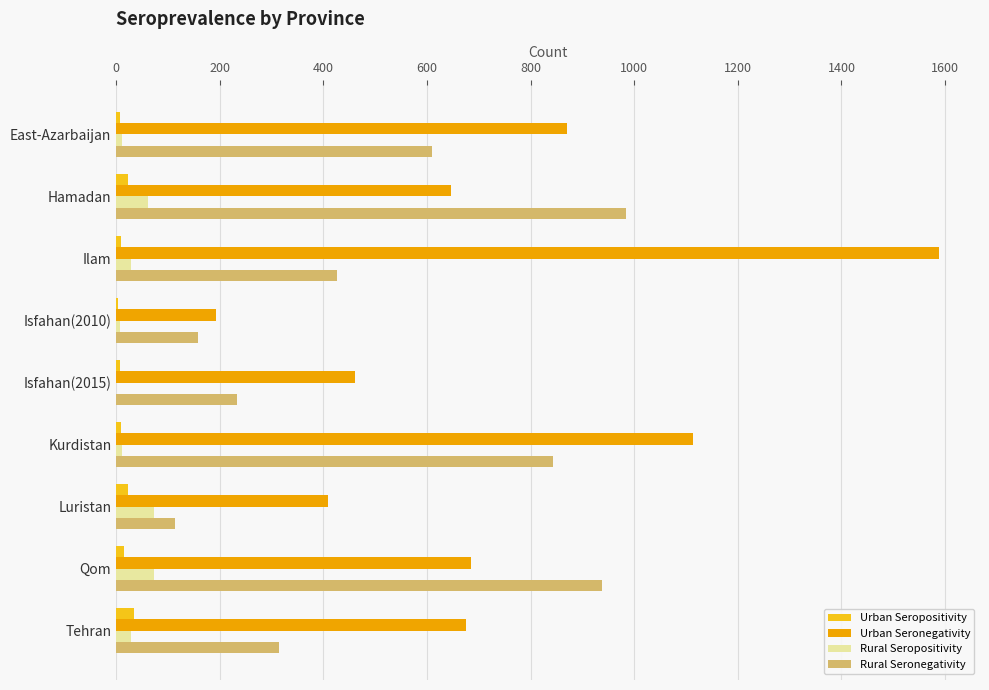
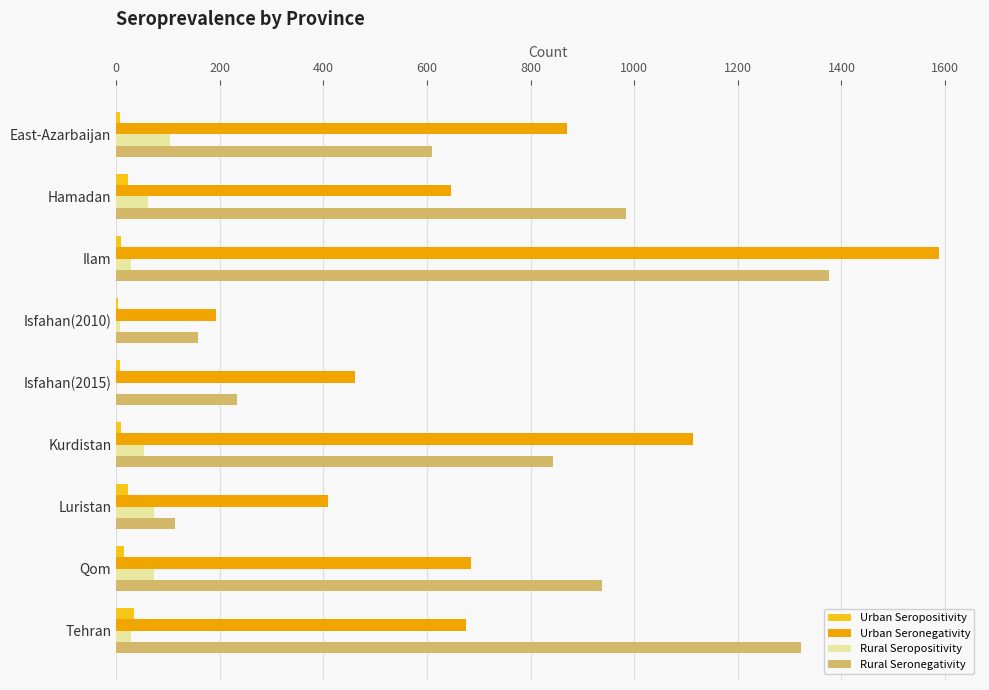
Rural Seropositivity, East-Azarbaijan: 10 -> 100
Rural Seronegativity, Ilam: 430 -> 1380
Rural Seropositivity, Kurdistan: 10 -> 50
Rural Seronegativity, Tehran: 320 -> 1320
